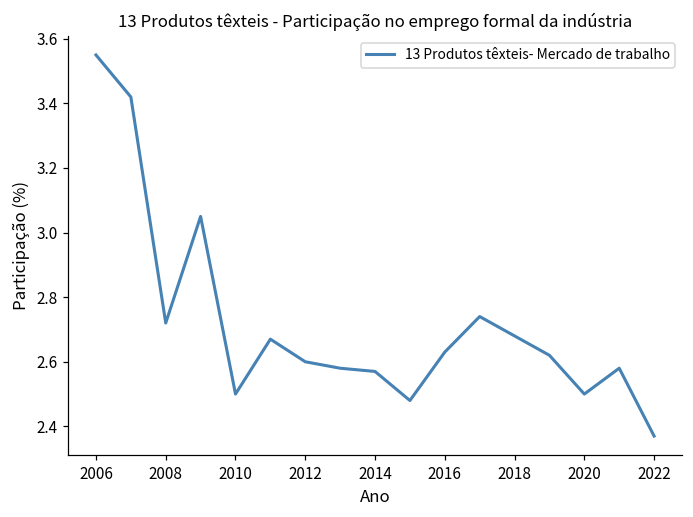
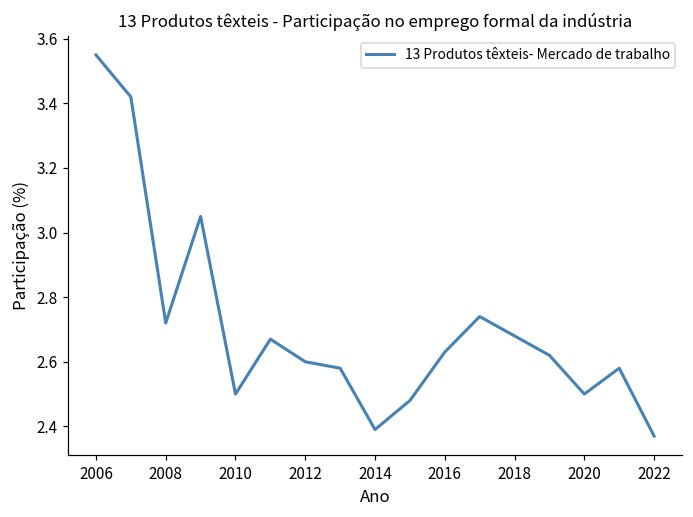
2014: 2.57 -> 2.39
